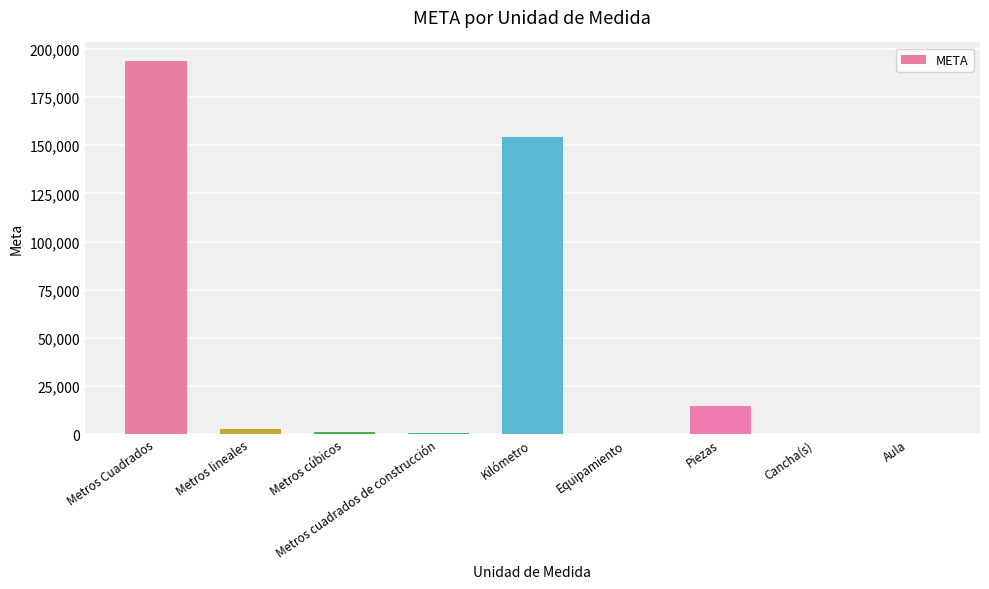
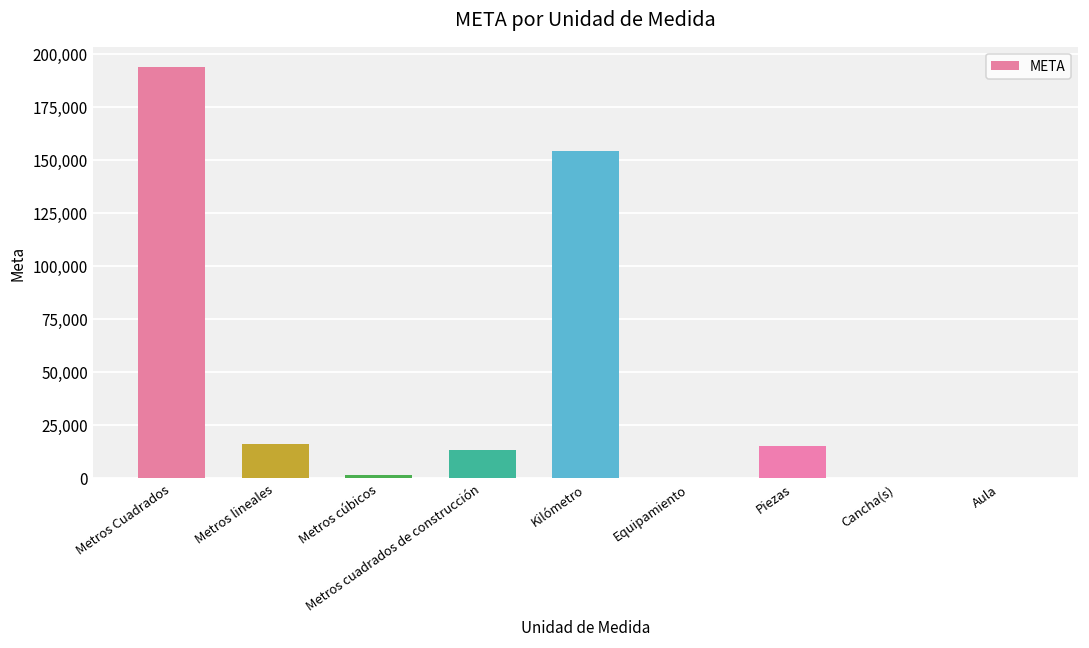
Metros lineales: 3,000 -> 16,000
Metros cuadrados de construcción: 1,000 -> 13,000
